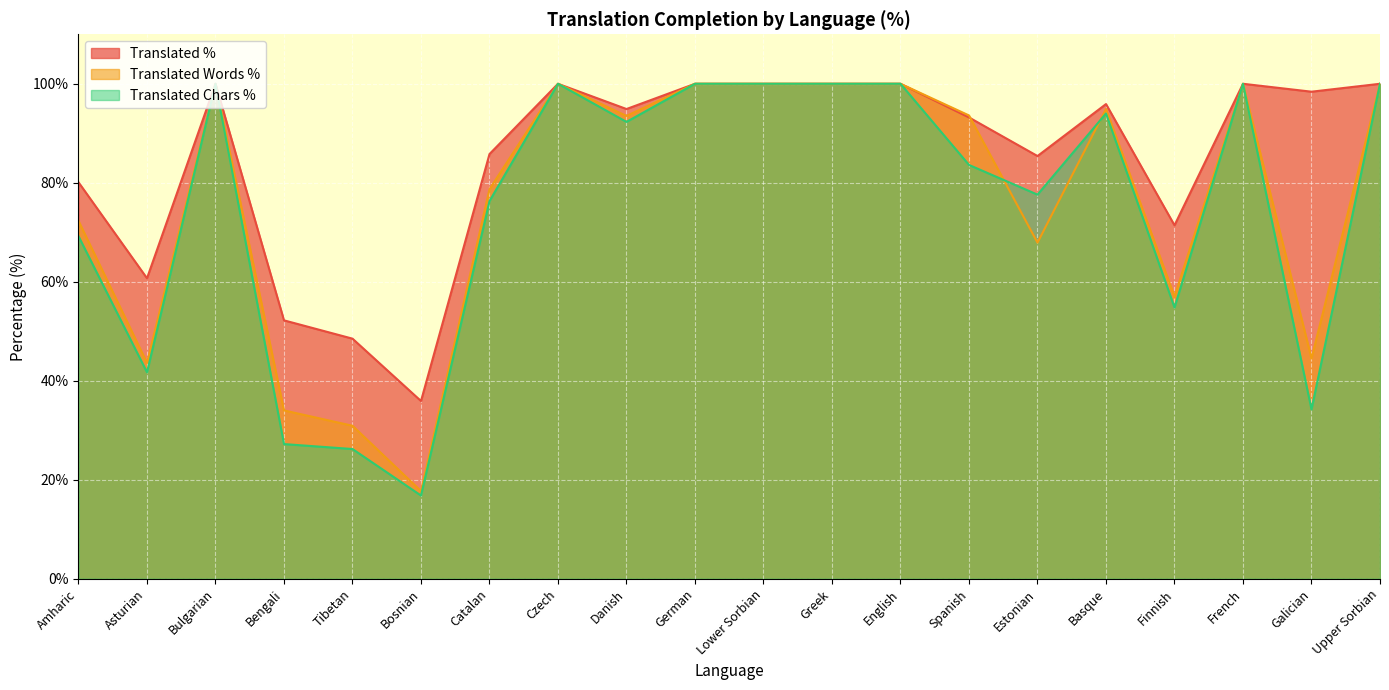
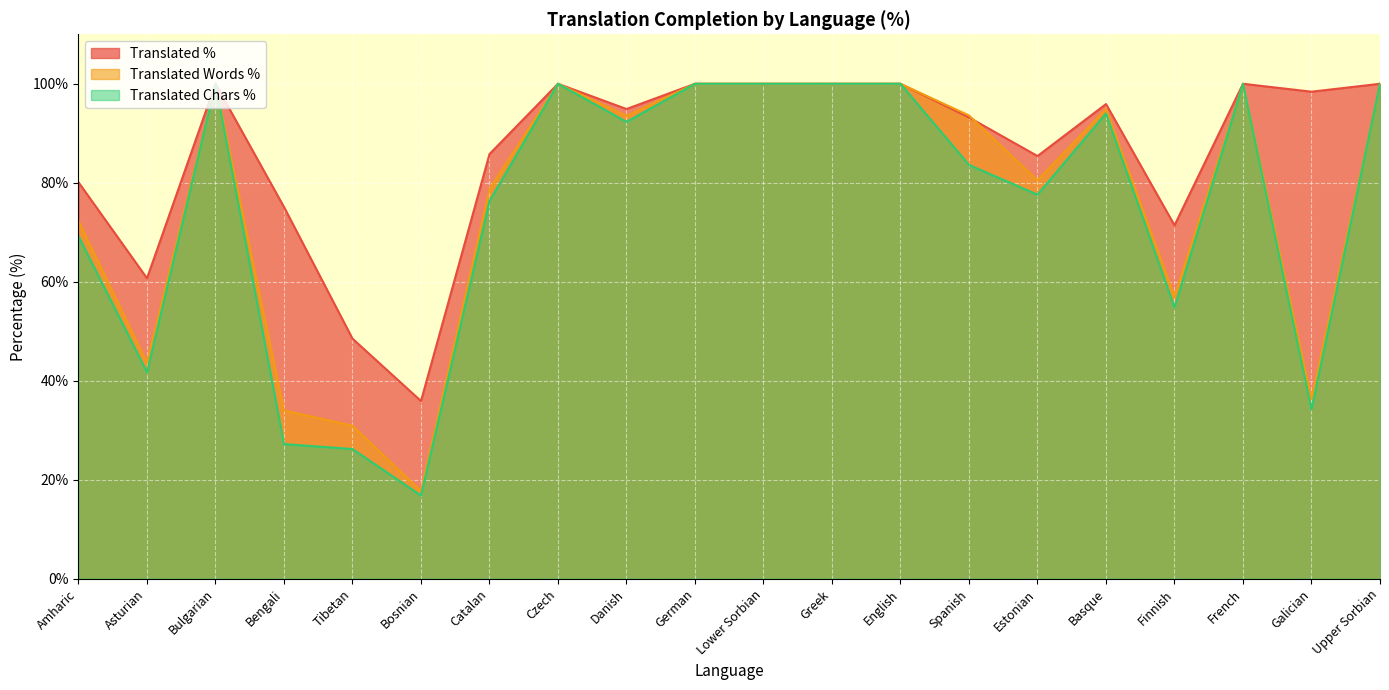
Translated %, Bengali: 52% -> 75%
Translated Words %, Estonian: 68% -> 81%
Translated Words %, Galician: 45% -> 36%
